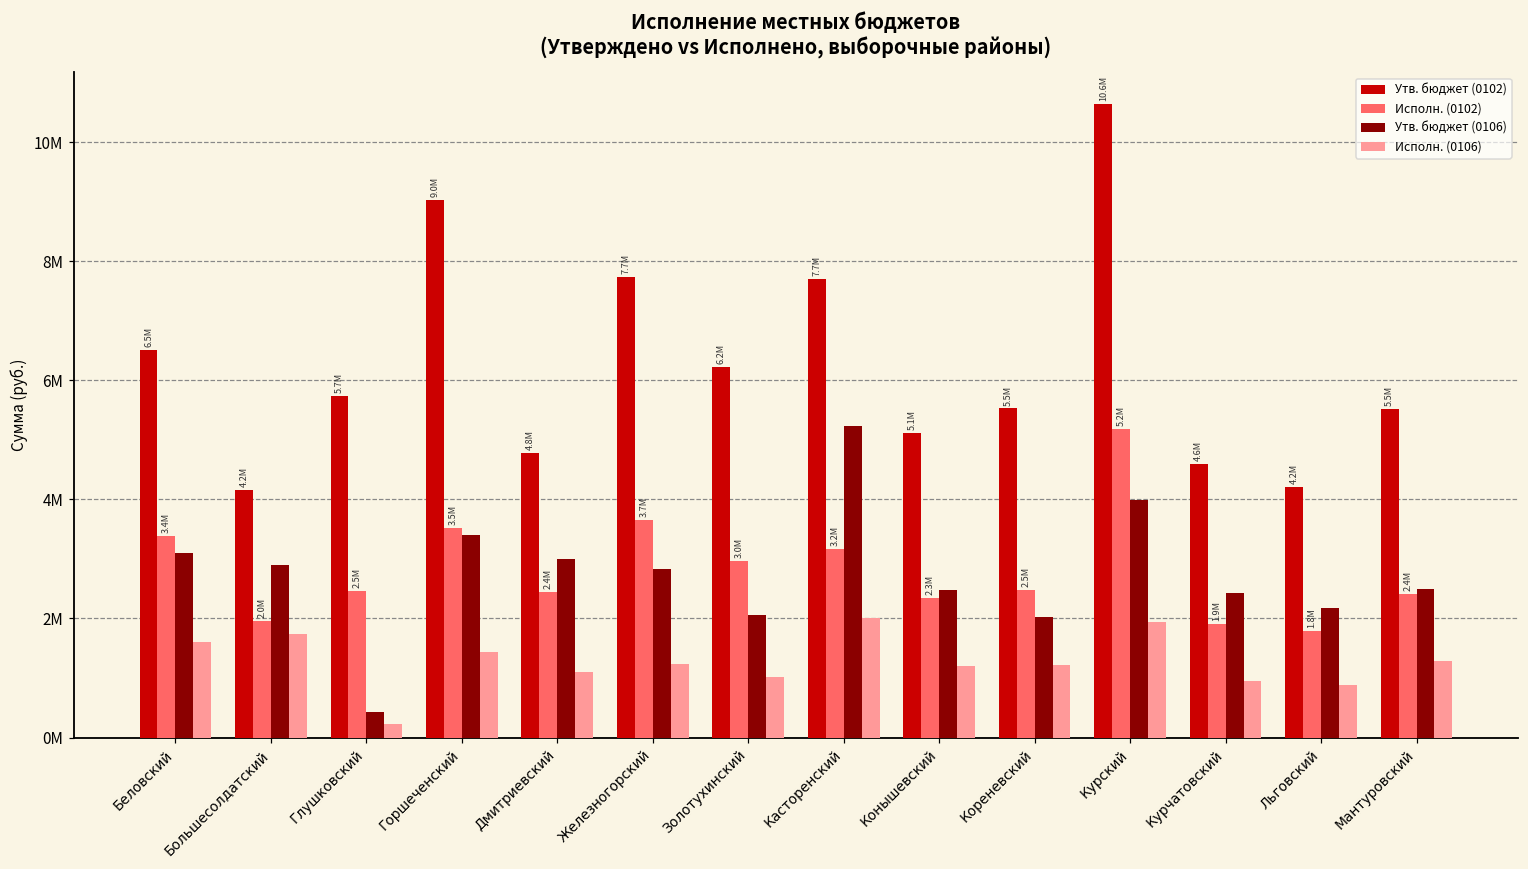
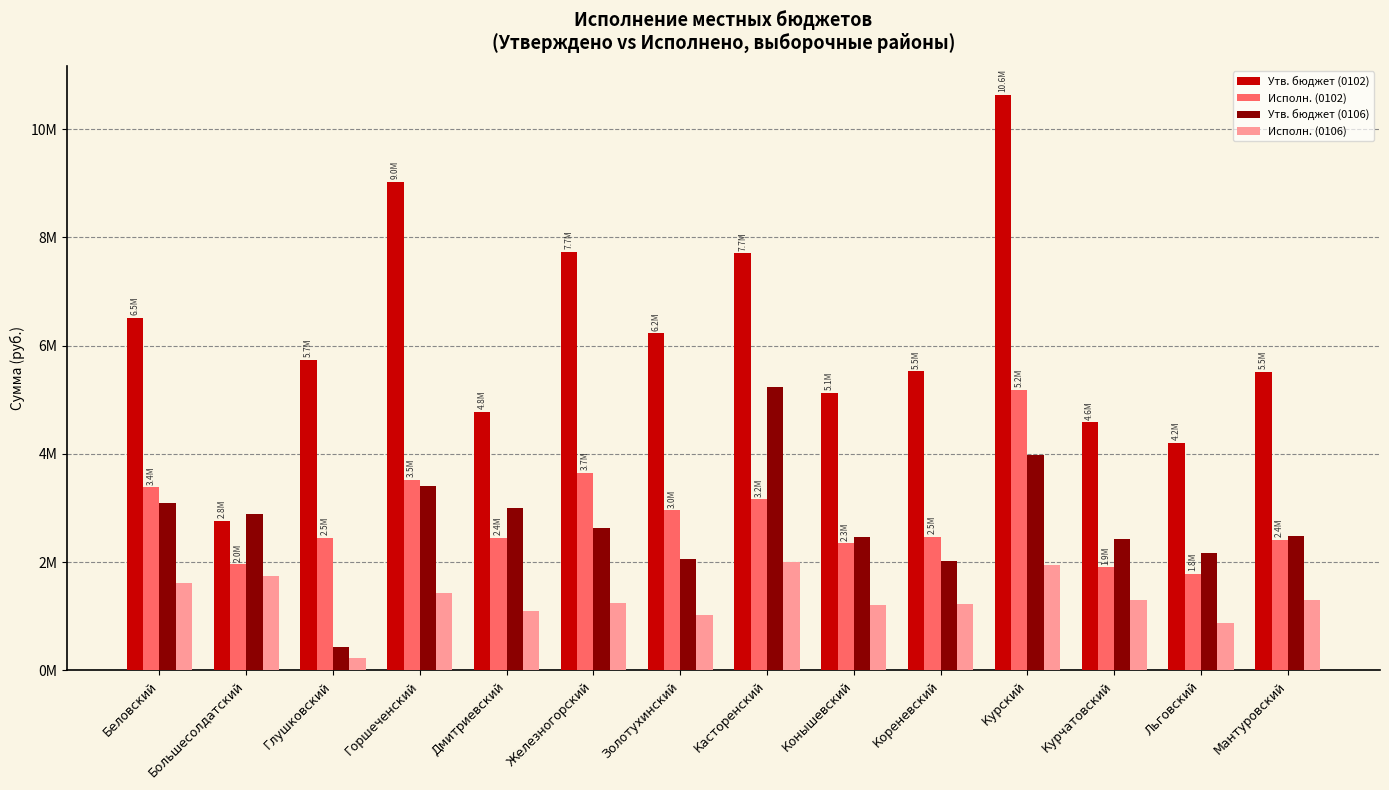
Утв. бюджет (0102), Большесолдатский: 4.2M -> 2.8M
Утв. бюджет (0106), Железногорский: 2800000 -> 2600000
Исполн. (0106), Курчатовский: 1000000 -> 1300000
